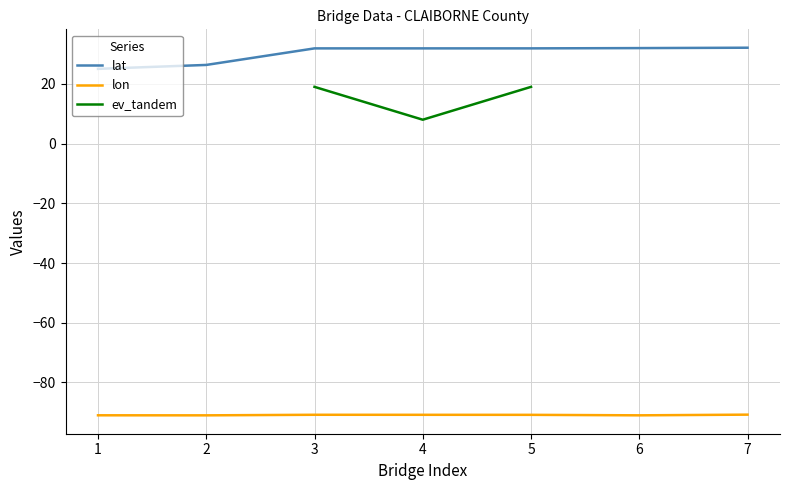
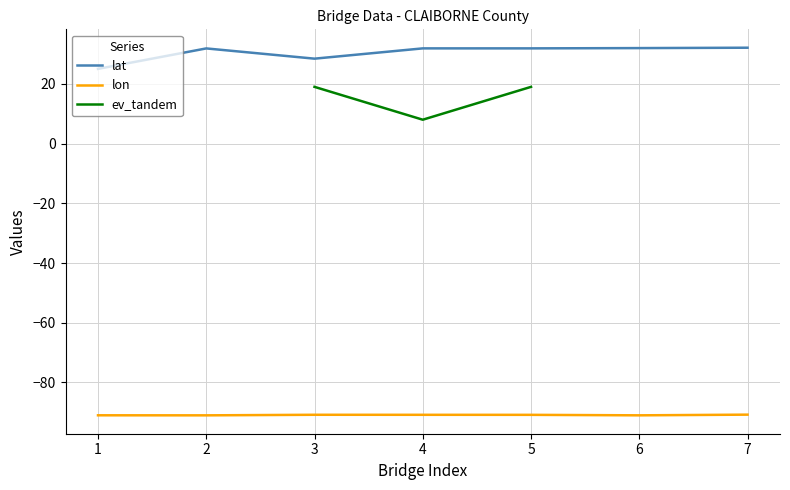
lat, 2: 26 -> 32
lat, 3: 32 -> 28
